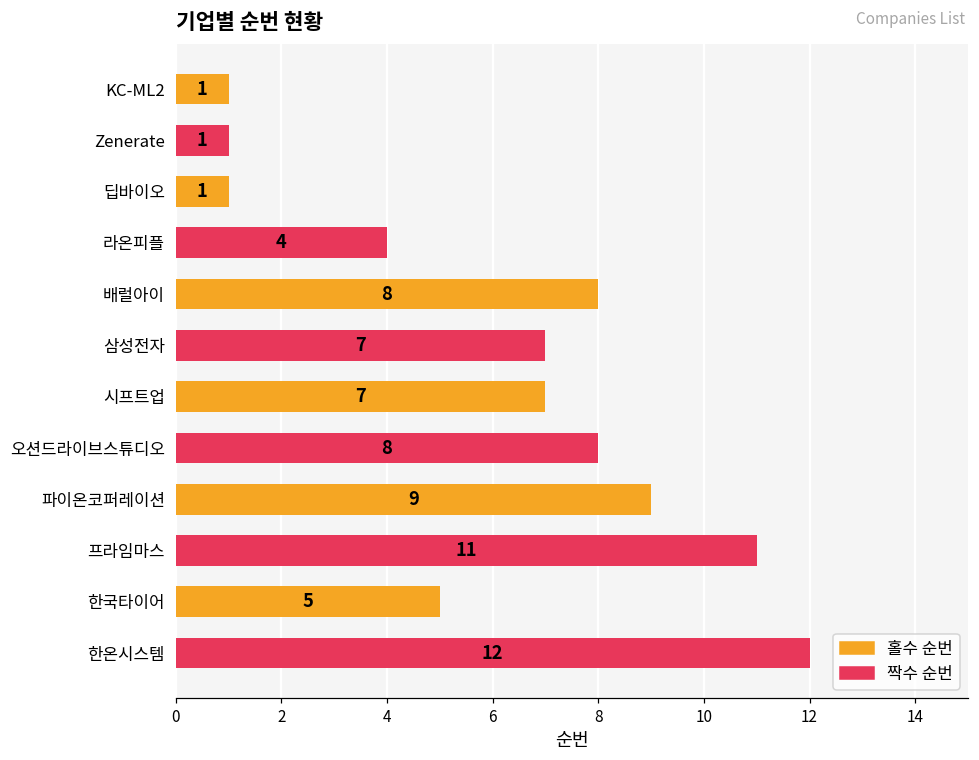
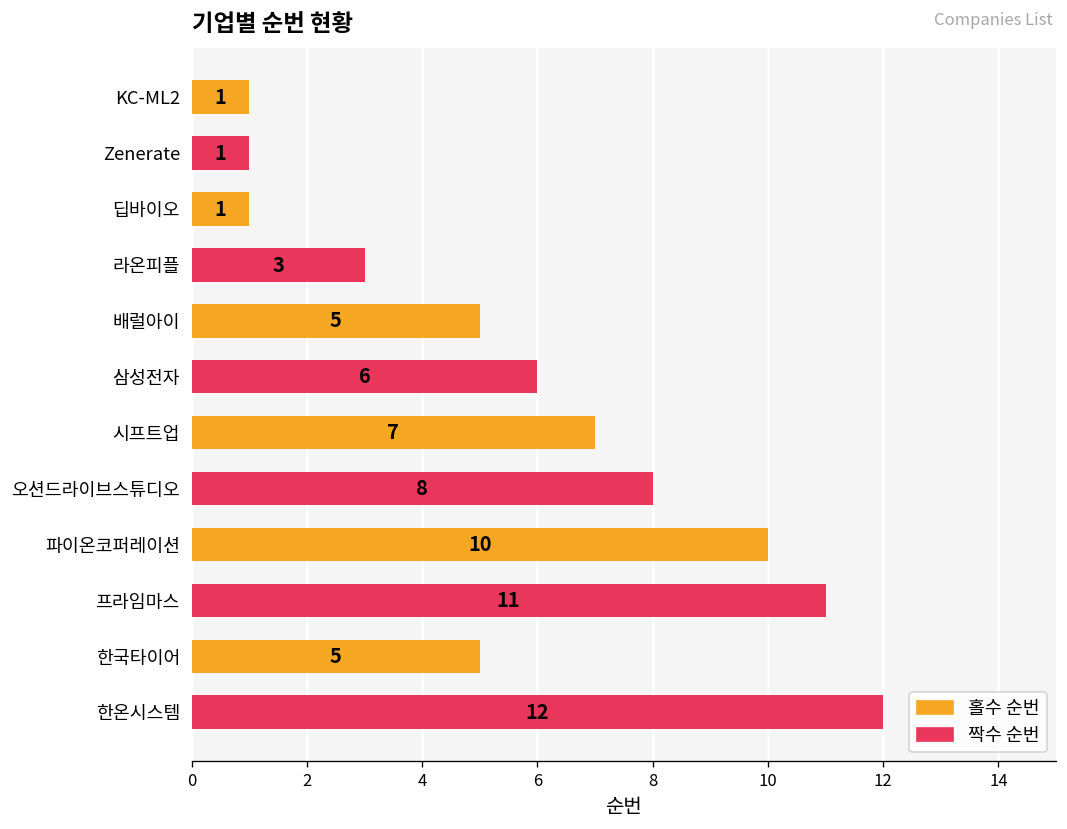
라온피플: 4 -> 3
배럴아이: 8 -> 5
삼성전자: 7 -> 6
파이온코퍼레이션: 9 -> 10
